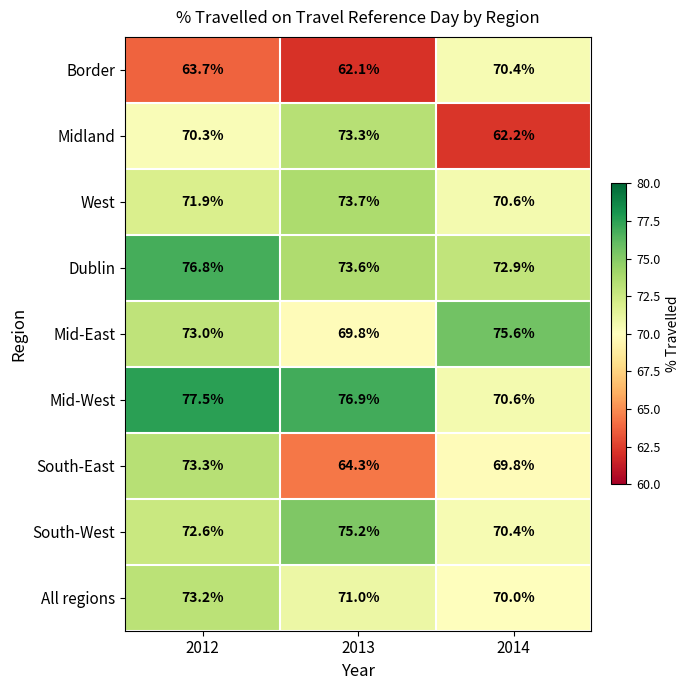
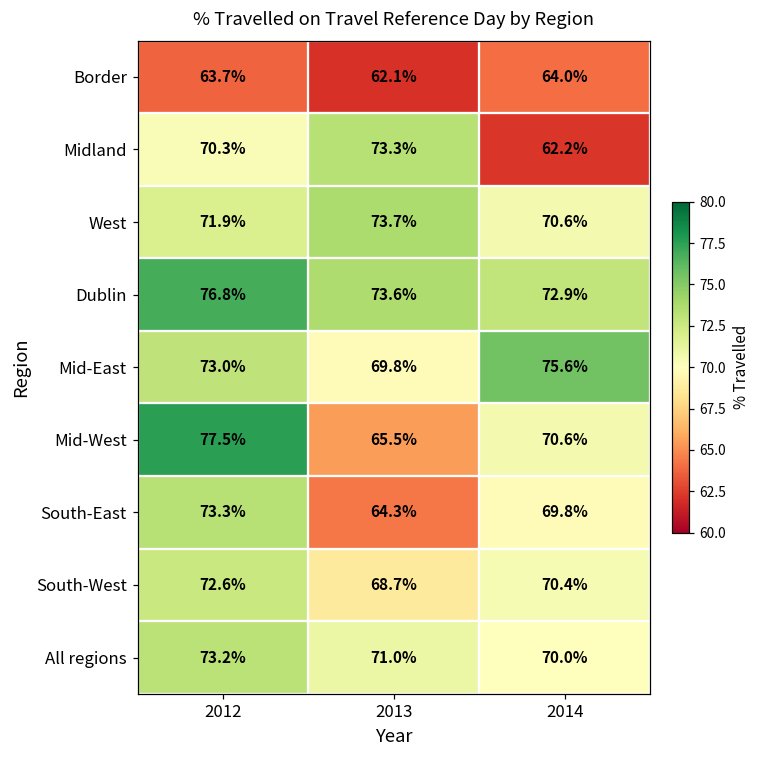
Border, 2014: 70.4% -> 64.0%
Mid-West, 2013: 76.9% -> 65.5%
South-West, 2013: 75.2% -> 68.7%
